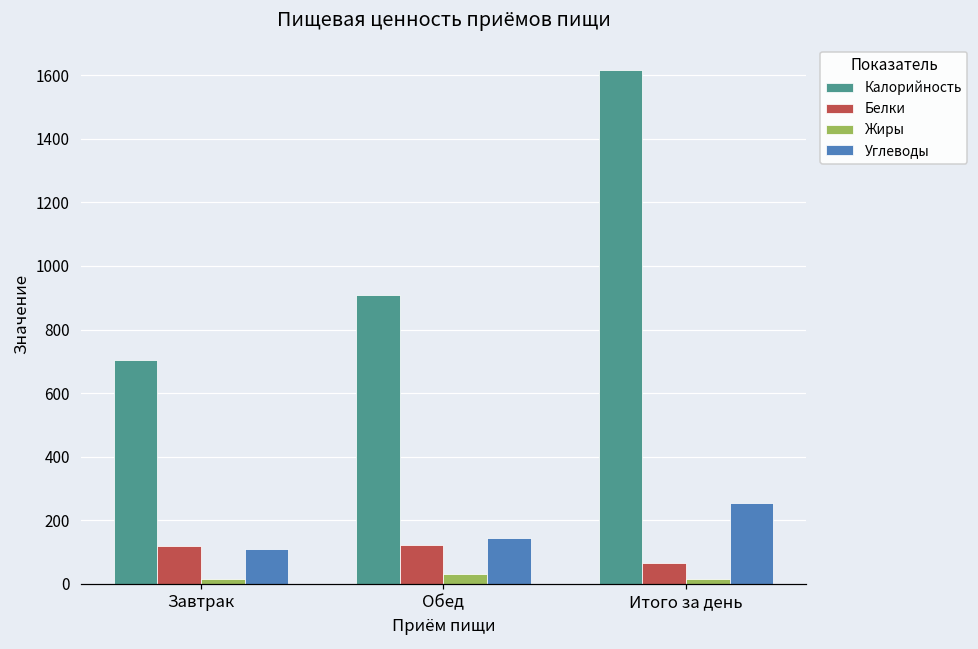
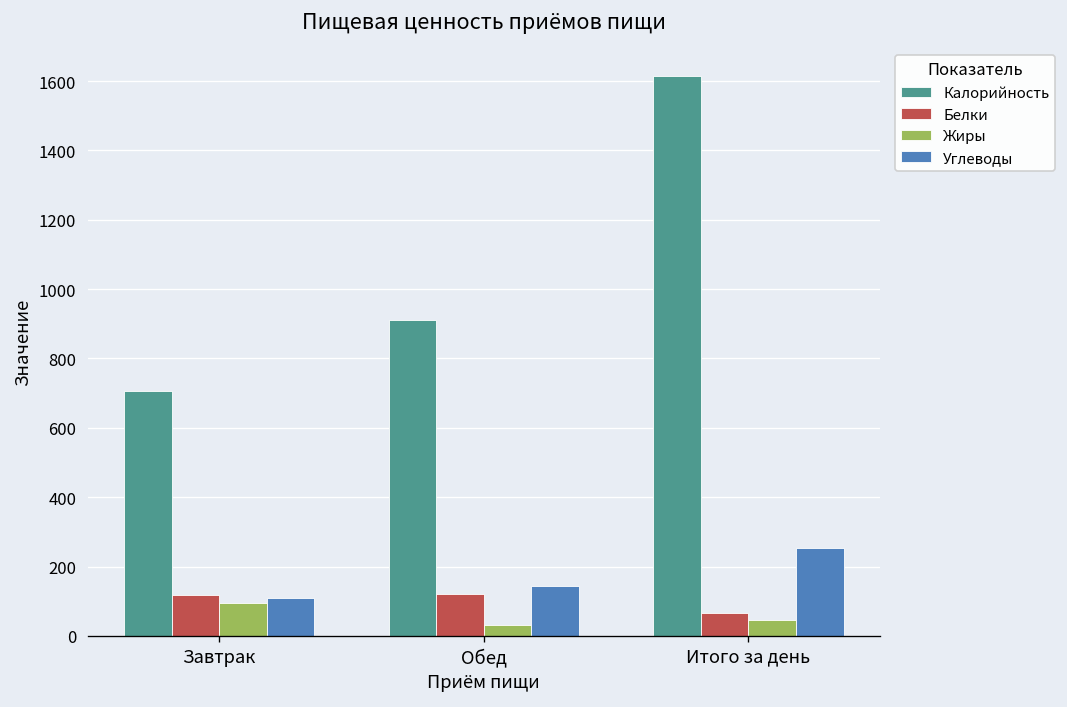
Жиры, Завтрак: 10 -> 90
Жиры, Итого за день: 20 -> 50
